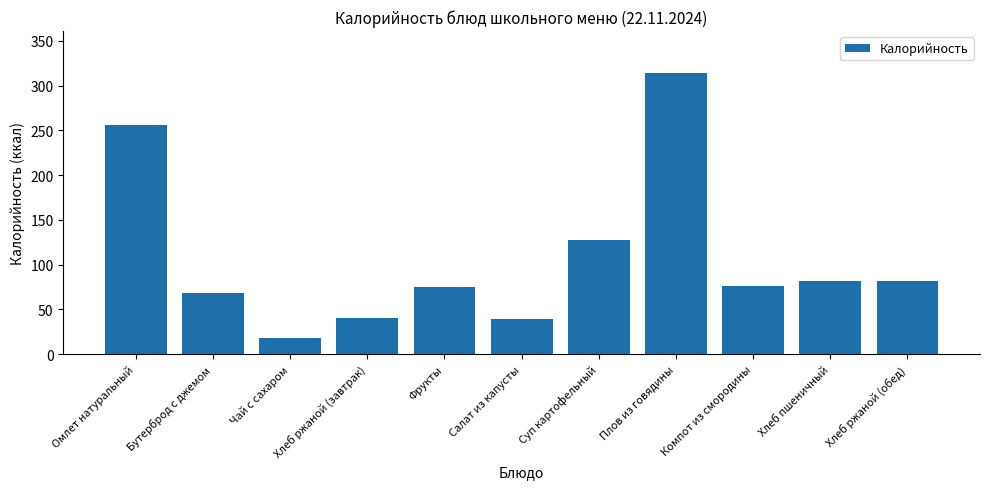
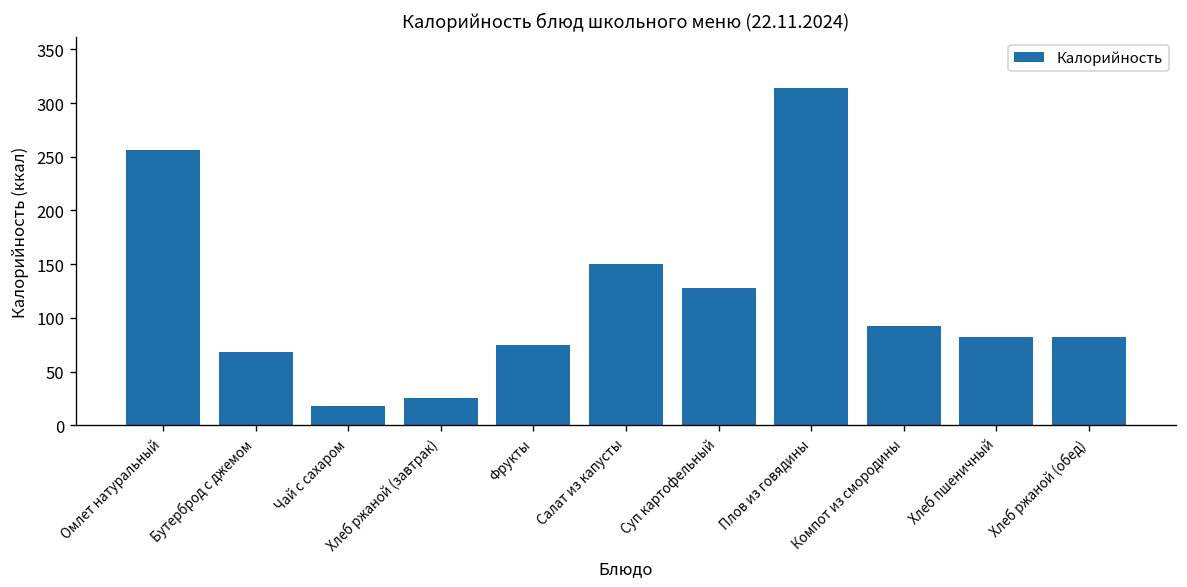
Хлеб ржаной (завтрак): 40 -> 30
Салат из капусты: 40 -> 150
Компот из смородины: 80 -> 90
